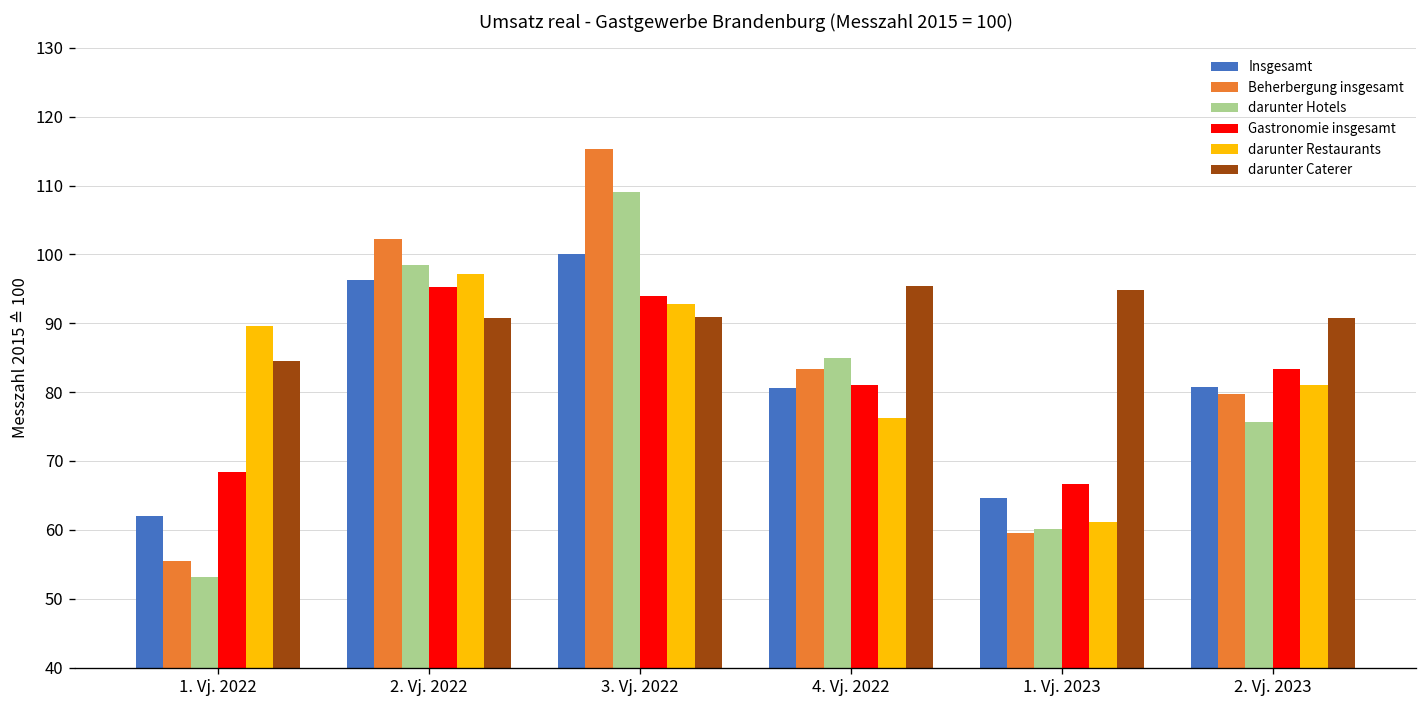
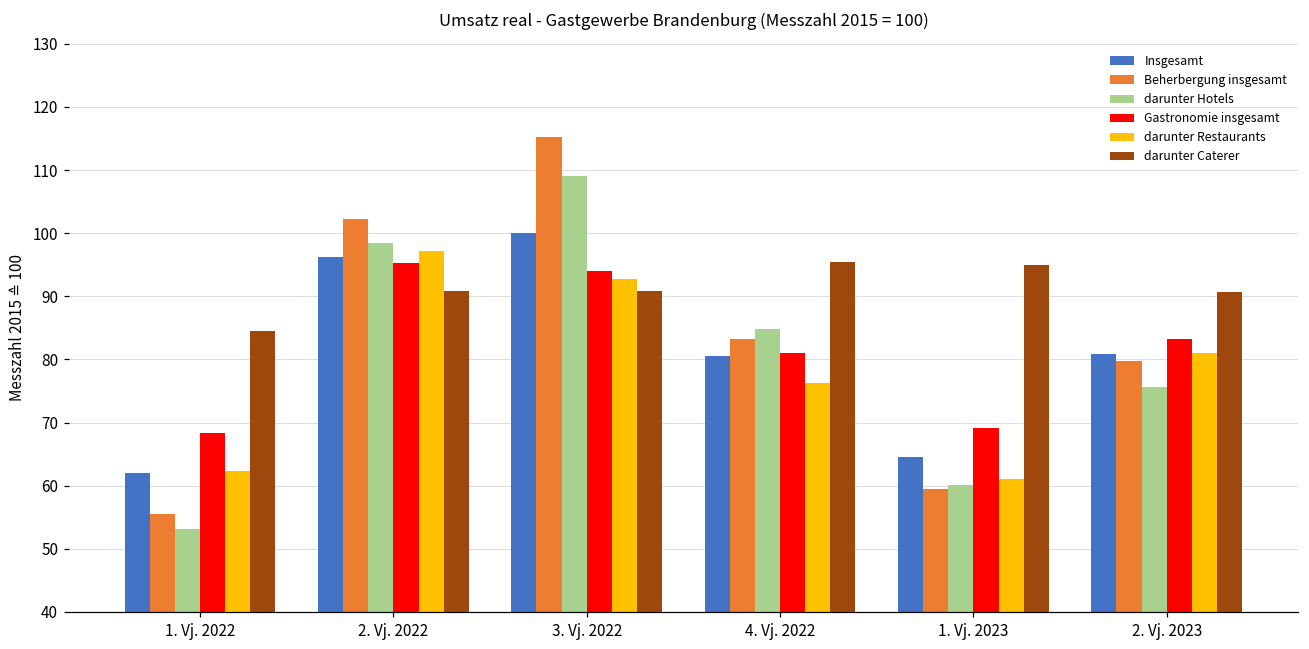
darunter Restaurants, 1. Vj. 2022: 90 -> 62
Gastronomie insgesamt, 1. Vj. 2023: 67 -> 69
